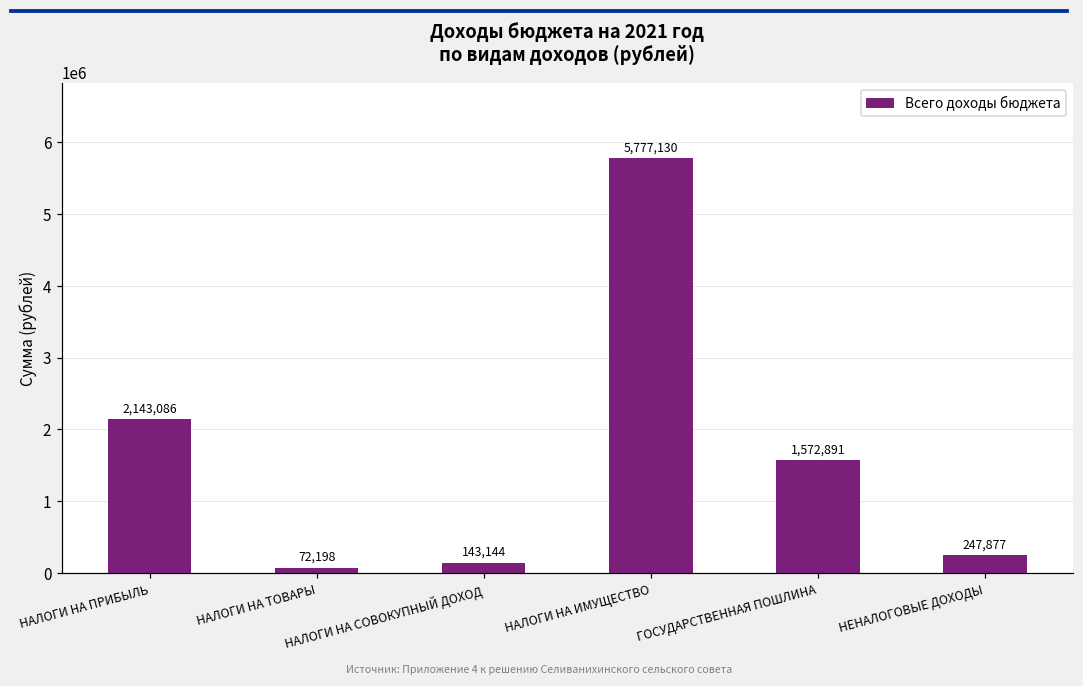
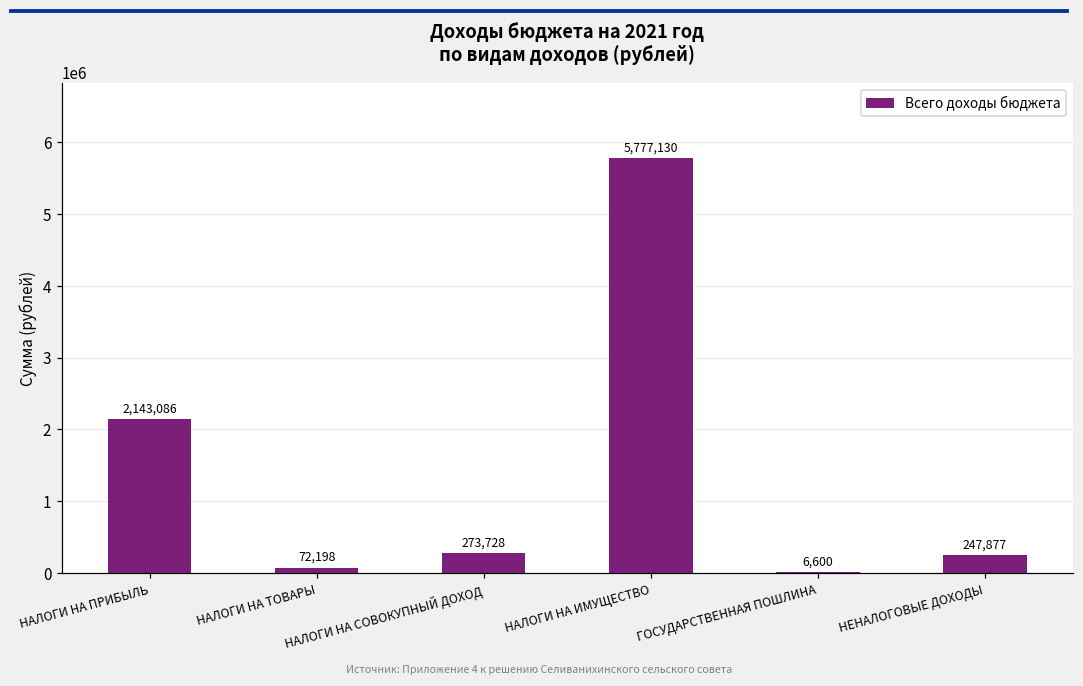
НАЛОГИ НА СОВОКУПНЫЙ ДОХОД: 143,144 -> 273,728
ГОСУДАРСТВЕННАЯ ПОШЛИНА: 1,572,891 -> 6,600
